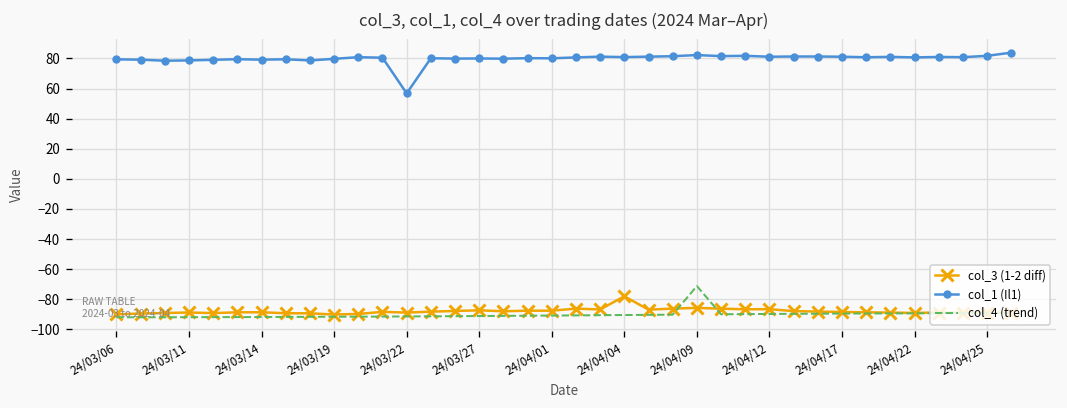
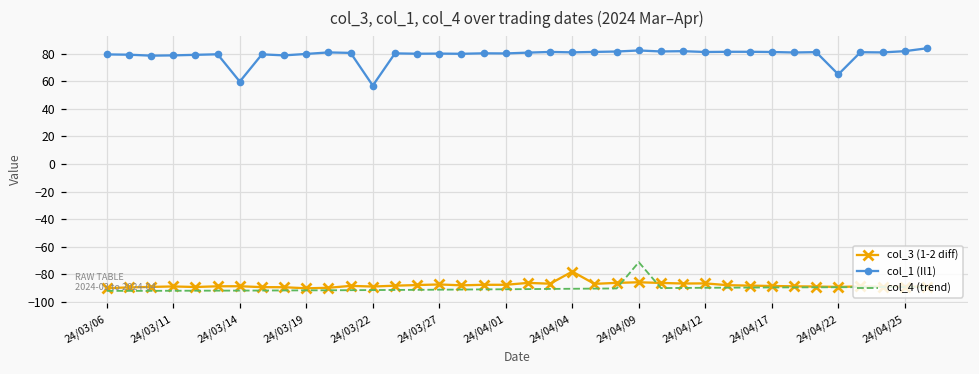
col_1 (Il1), 24/03/14: 79 -> 60
col_1 (Il1), 24/04/22: 81 -> 65
